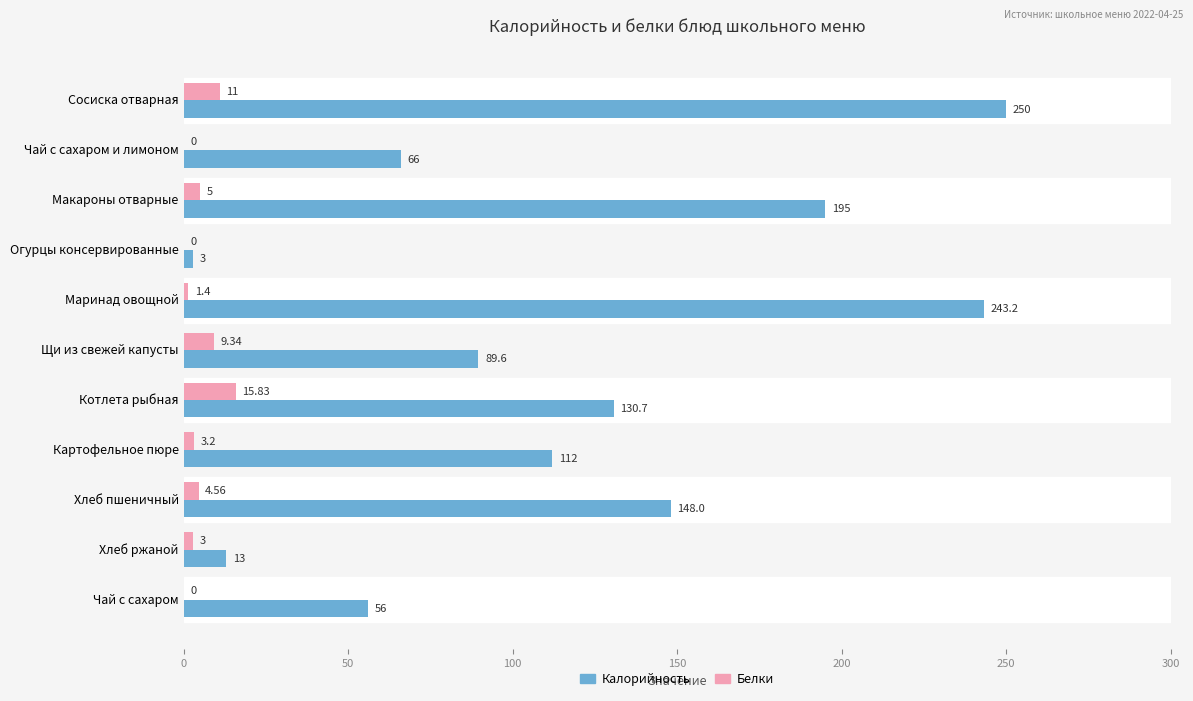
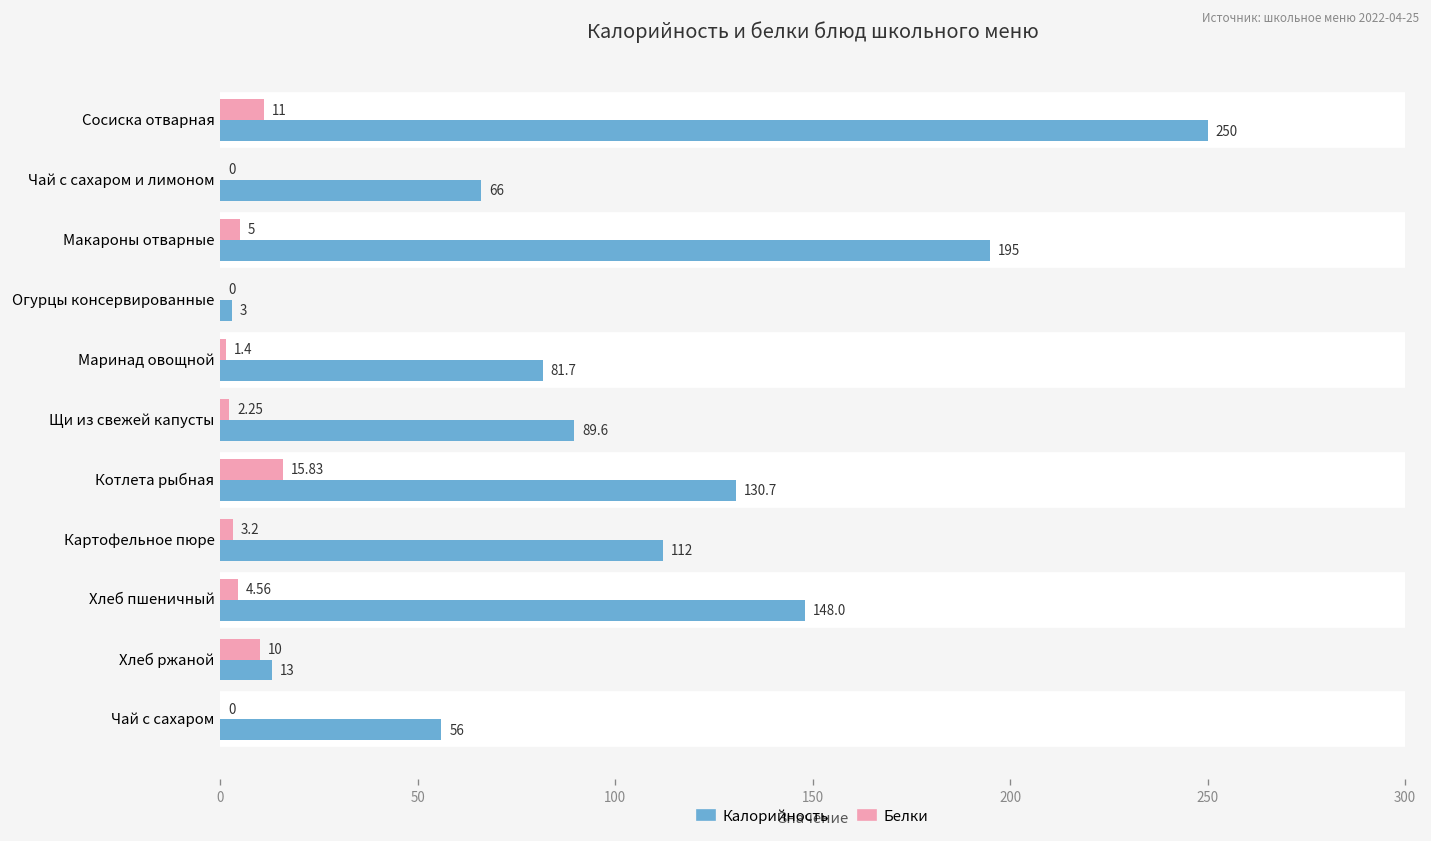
Калорийность, Маринад овощной: 243.2 -> 81.7
Белки, Щи из свежей капусты: 9.34 -> 2.25
Белки, Хлеб ржаной: 3 -> 10
